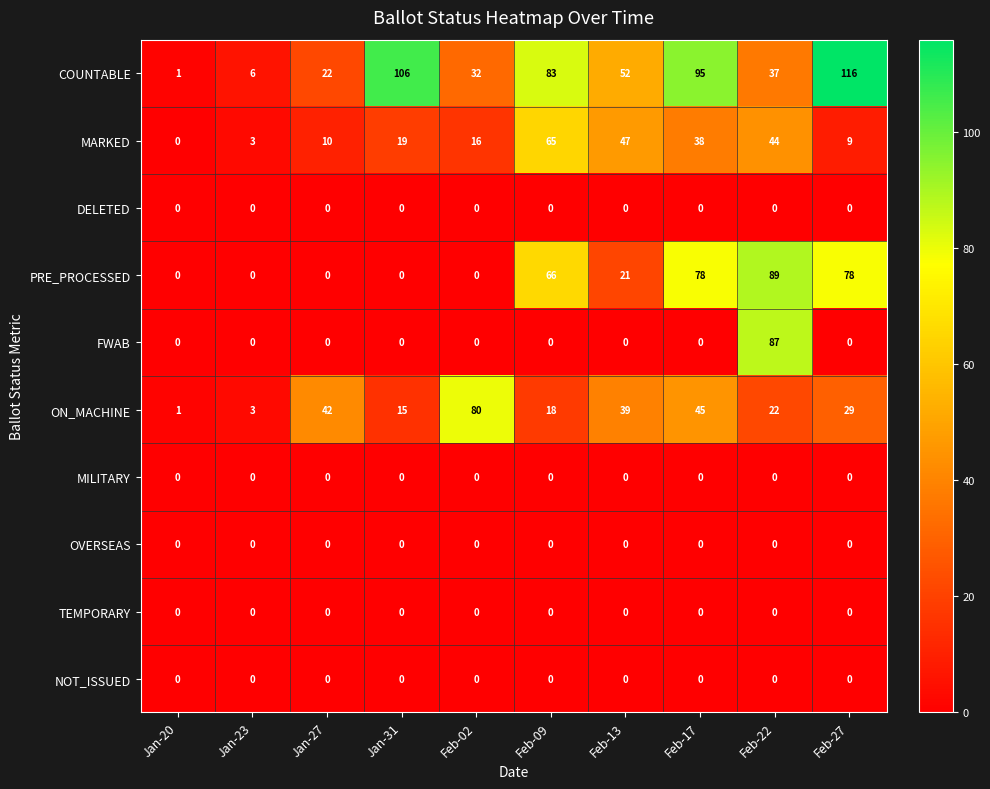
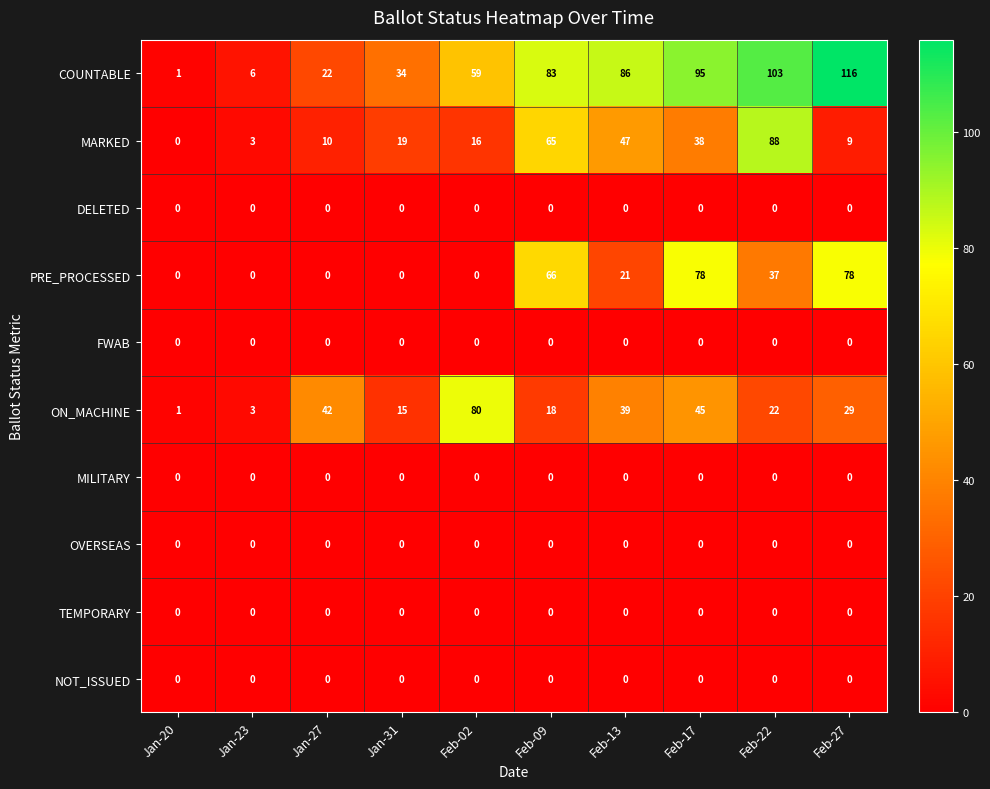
COUNTABLE, Jan-31: 106 -> 34
COUNTABLE, Feb-02: 32 -> 59
COUNTABLE, Feb-13: 52 -> 86
COUNTABLE, Feb-22: 37 -> 103
MARKED, Feb-22: 44 -> 88
PRE_PROCESSED, Feb-22: 89 -> 37
FWAB, Feb-22: 87 -> 0
